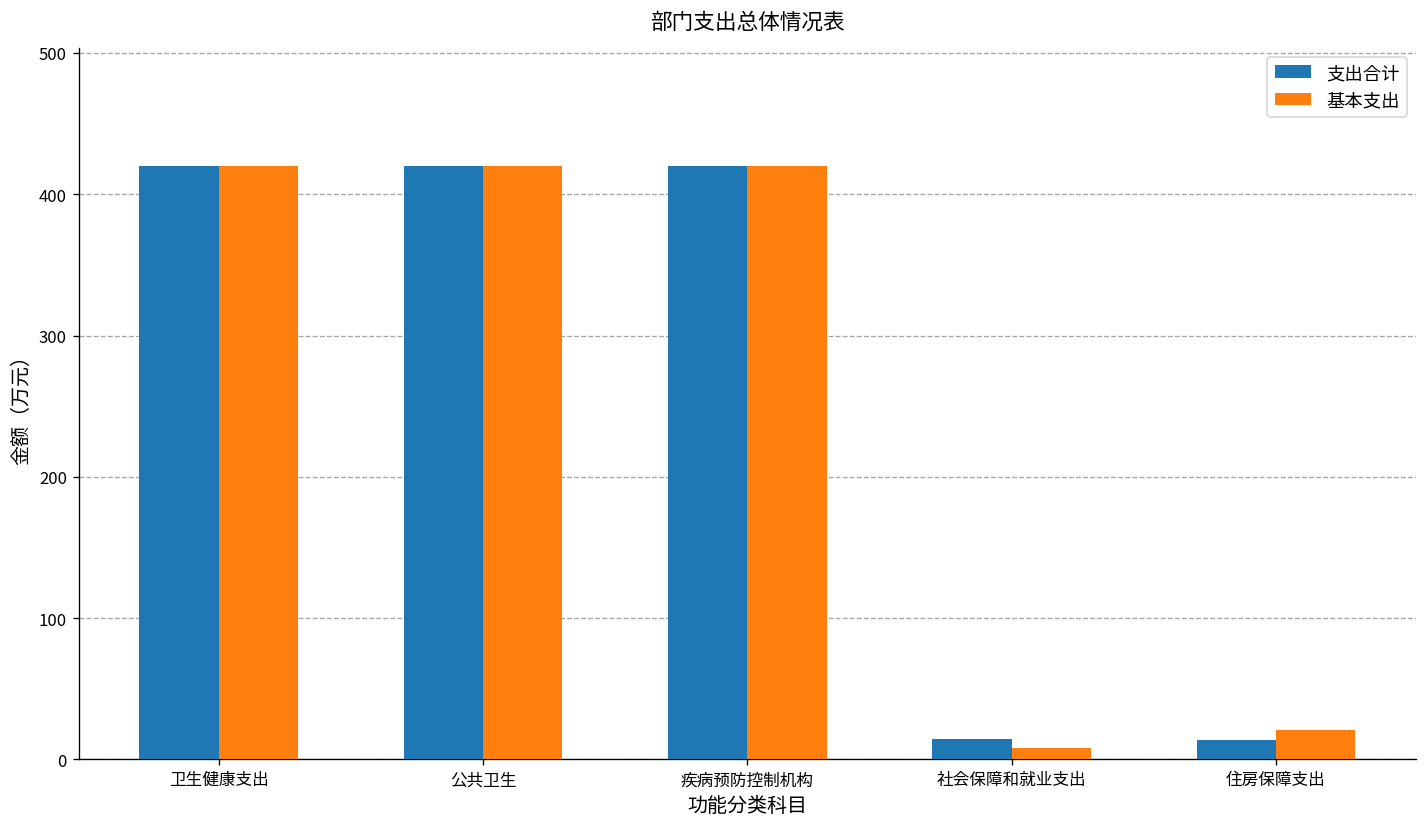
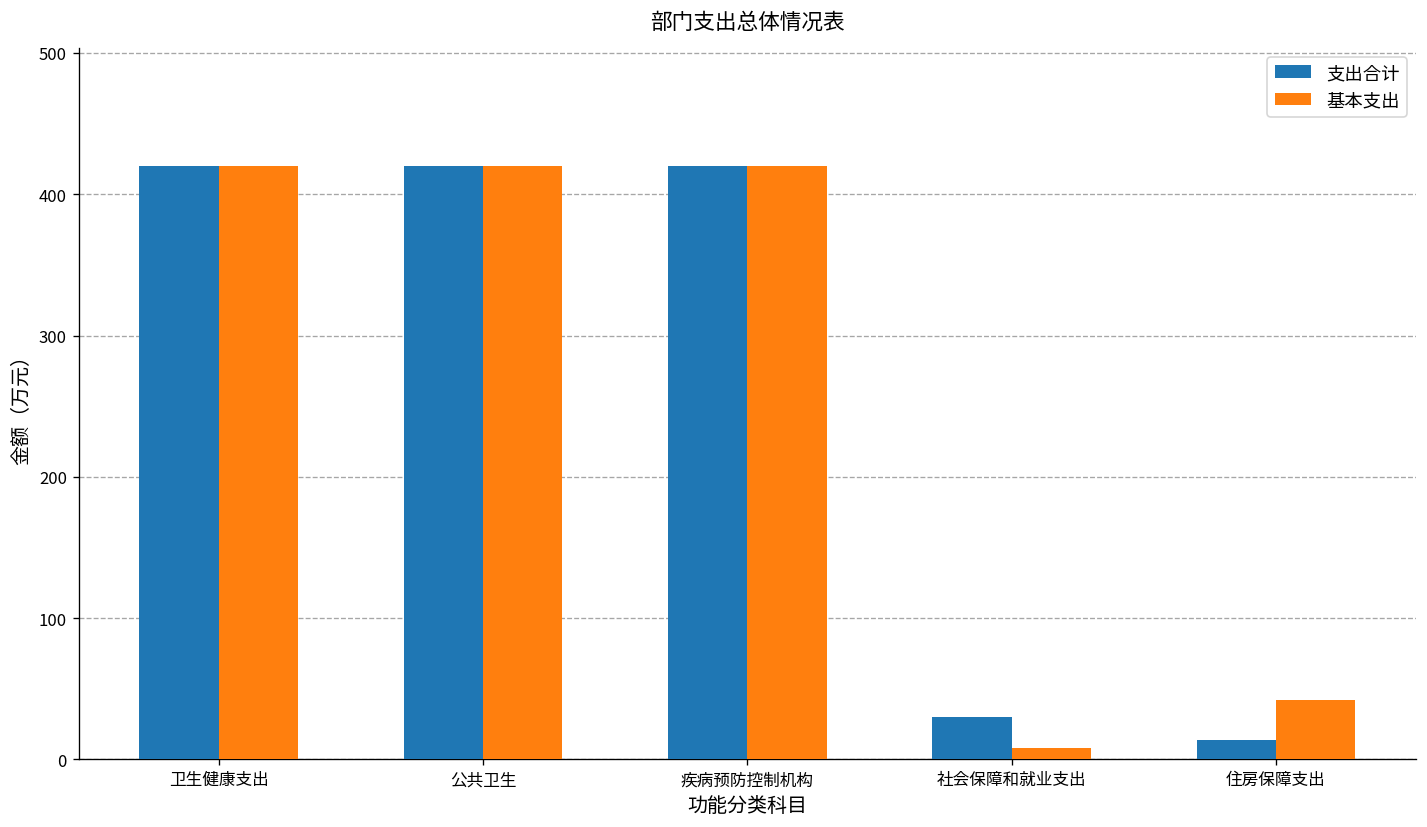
支出合计, 社会保障和就业支出: 14 -> 30
基本支出, 住房保障支出: 21 -> 42
